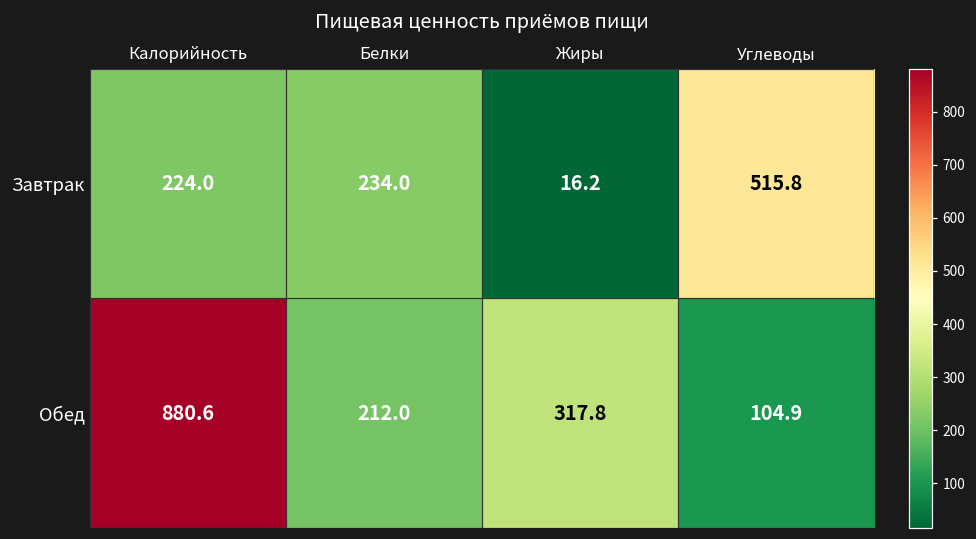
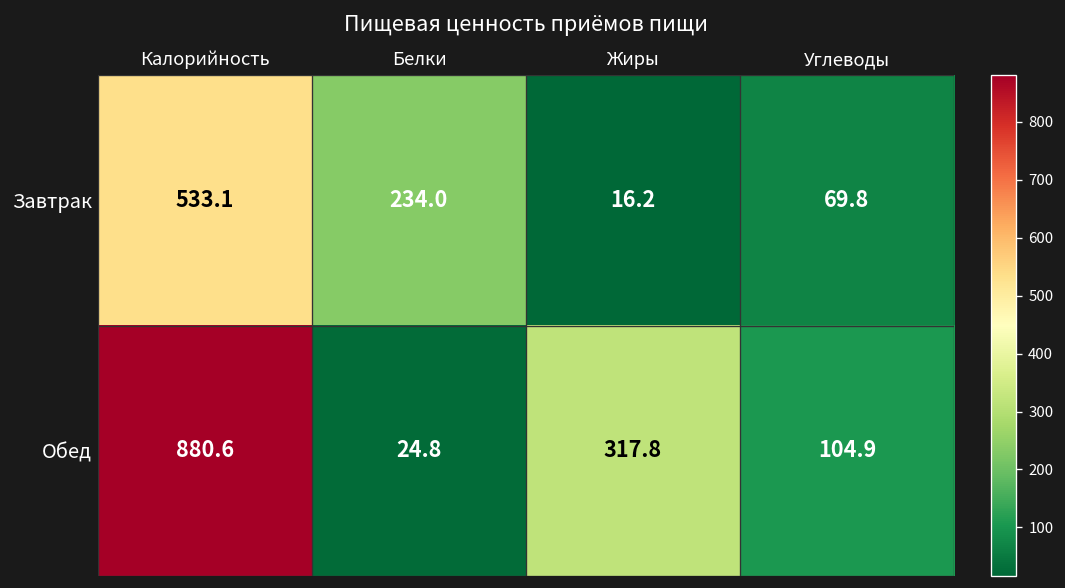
Завтрак, Калорийность: 224.0 -> 533.1
Завтрак, Углеводы: 515.8 -> 69.8
Обед, Белки: 212.0 -> 24.8
